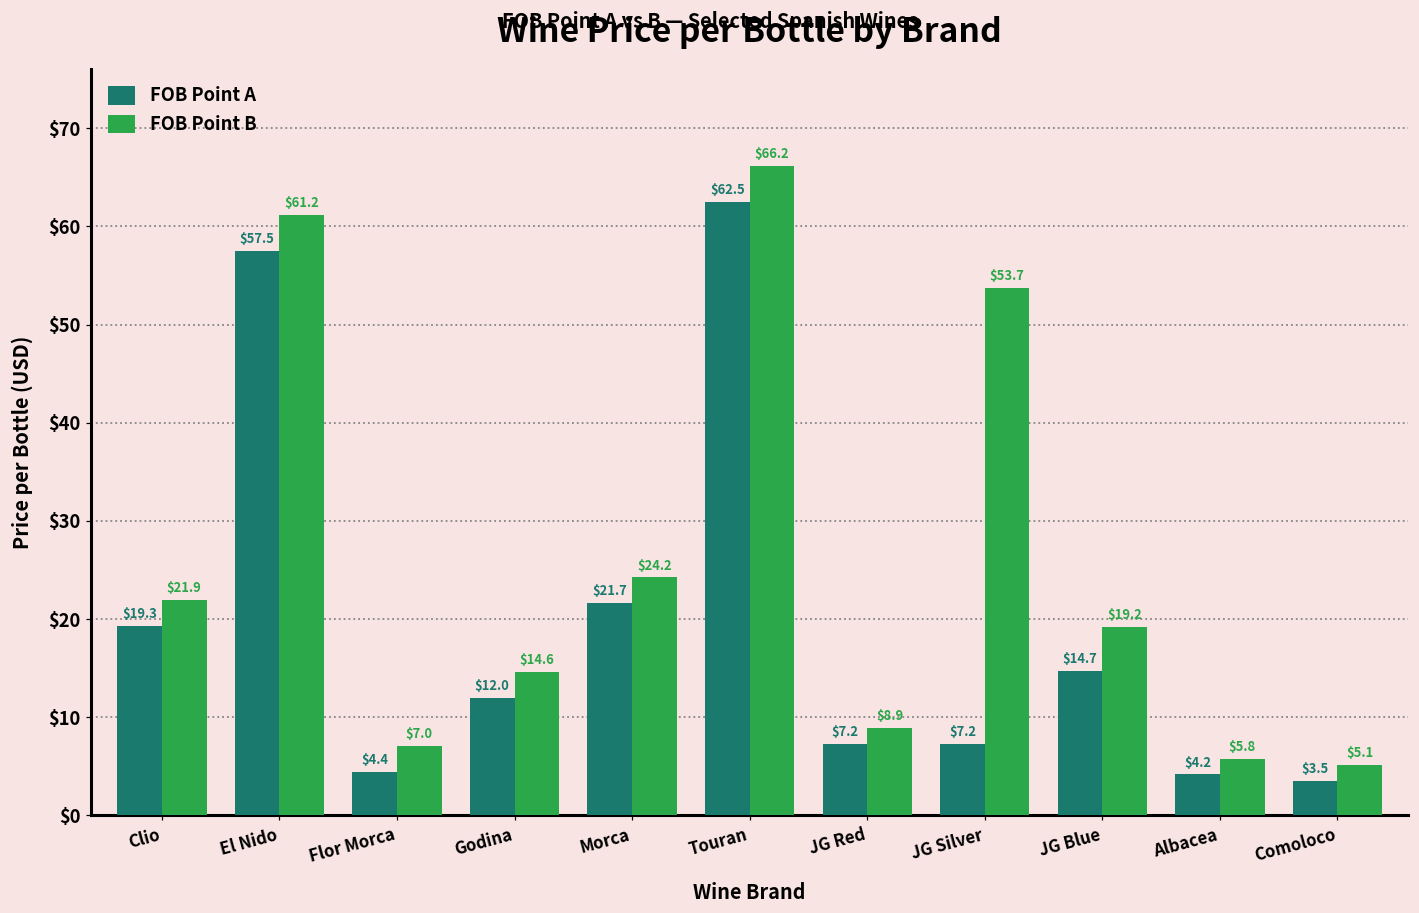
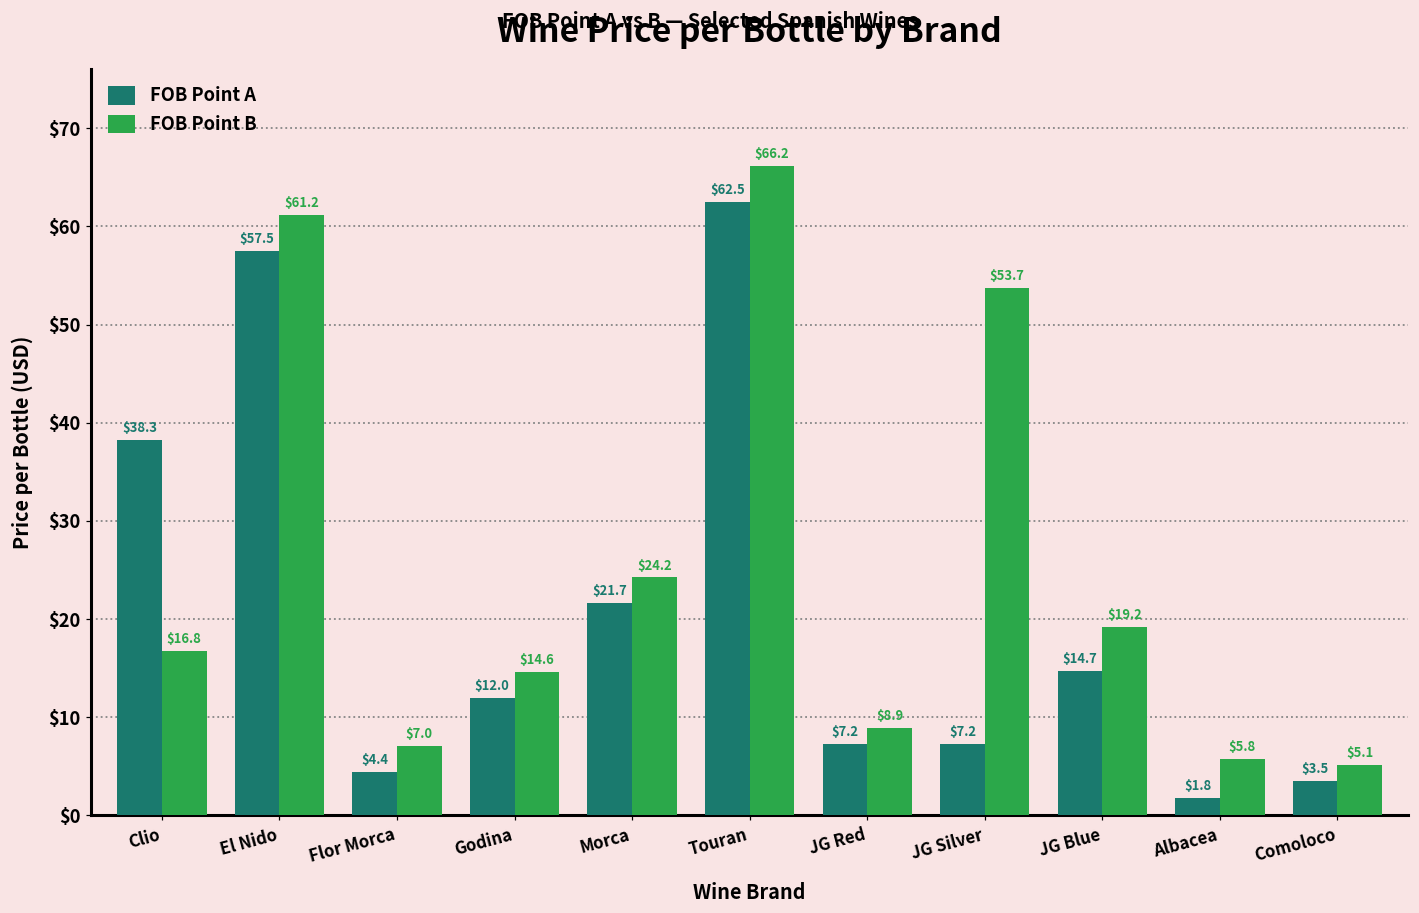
FOB Point A, Clio: $19.3 -> $38.3
FOB Point B, Clio: $21.9 -> $16.8
FOB Point A, Albacea: $4.2 -> $1.8
